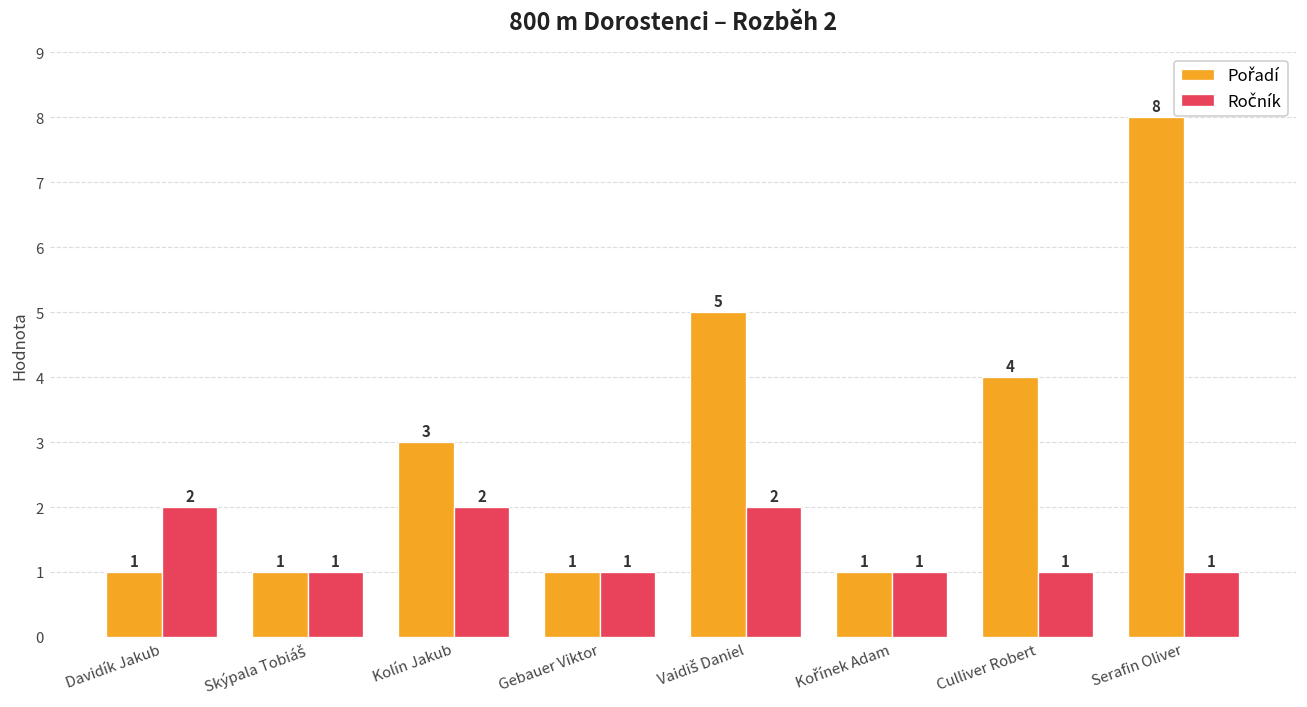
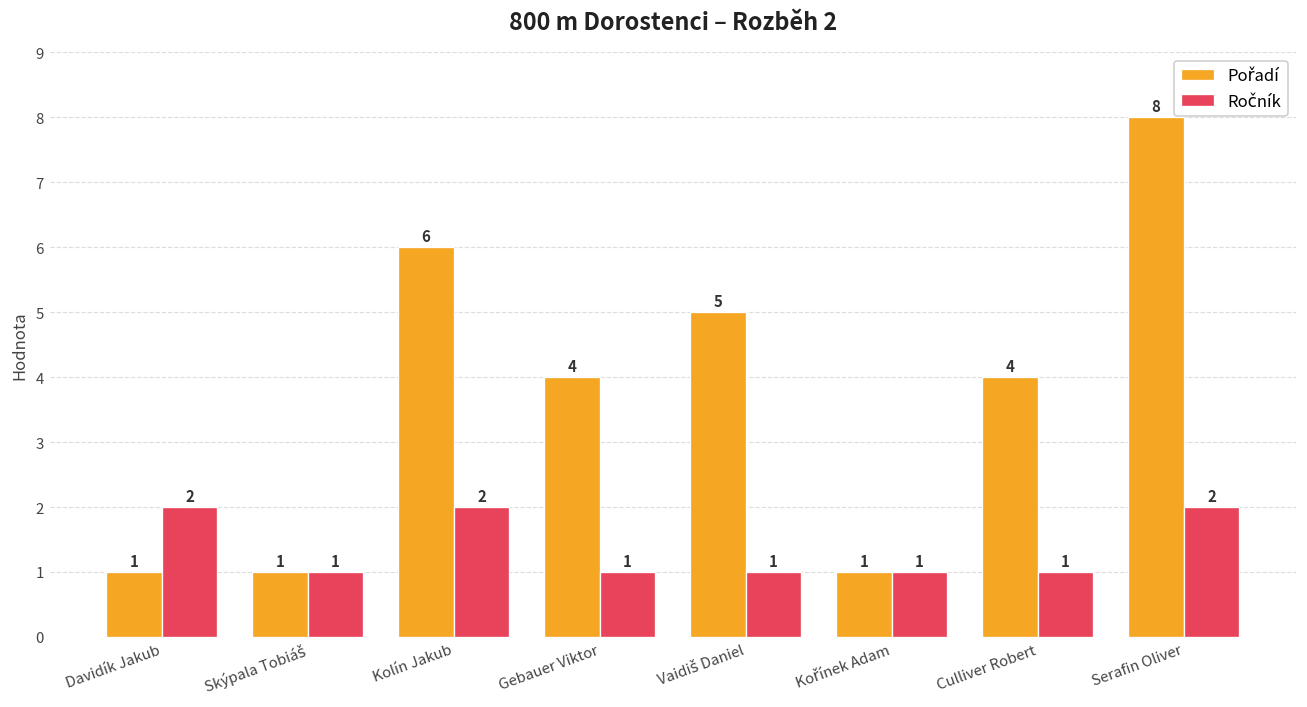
Pořadí, Kolín Jakub: 3 -> 6
Pořadí, Gebauer Viktor: 1 -> 4
Ročník, Vaidiš Daniel: 2 -> 1
Ročník, Serafin Oliver: 1 -> 2
